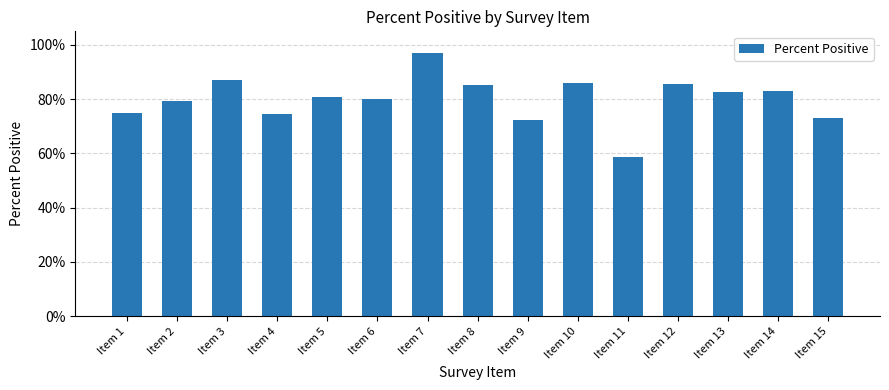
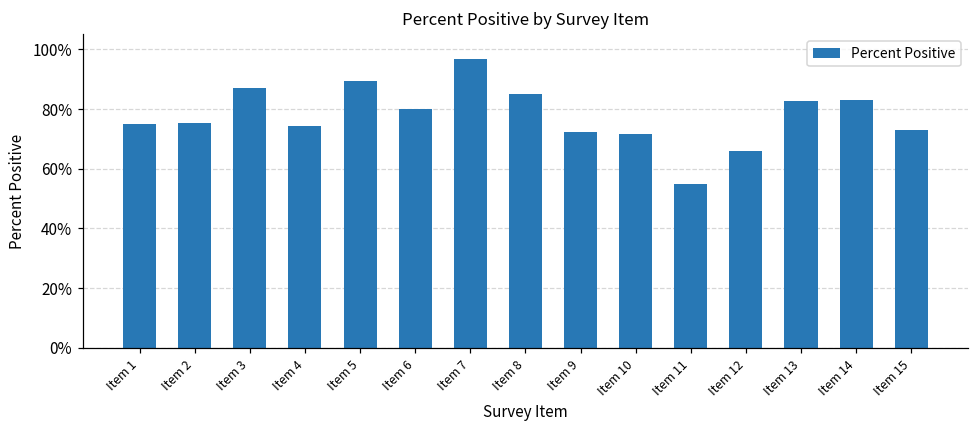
Item 2: 79% -> 75%
Item 5: 81% -> 89%
Item 10: 86% -> 72%
Item 11: 59% -> 55%
Item 12: 85% -> 66%
